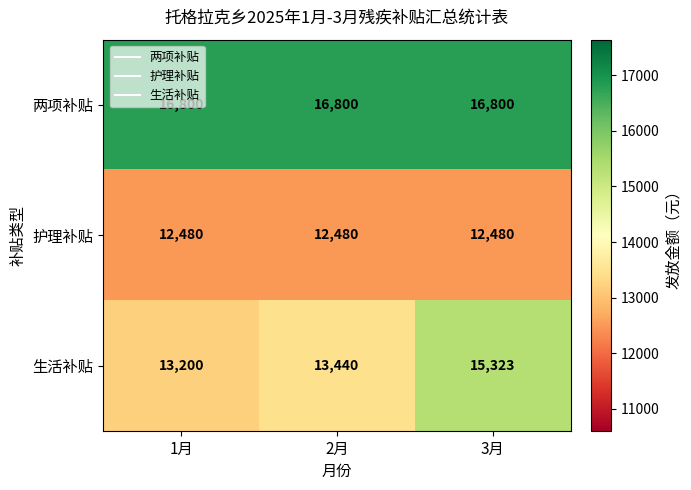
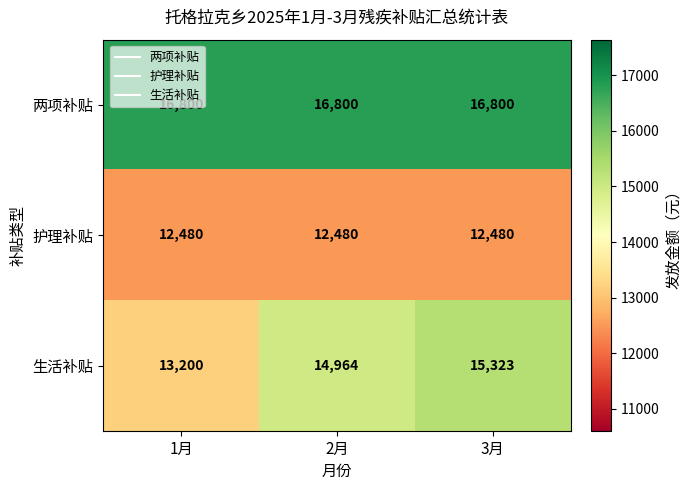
生活补贴, 2月: 13,440 -> 14,964
